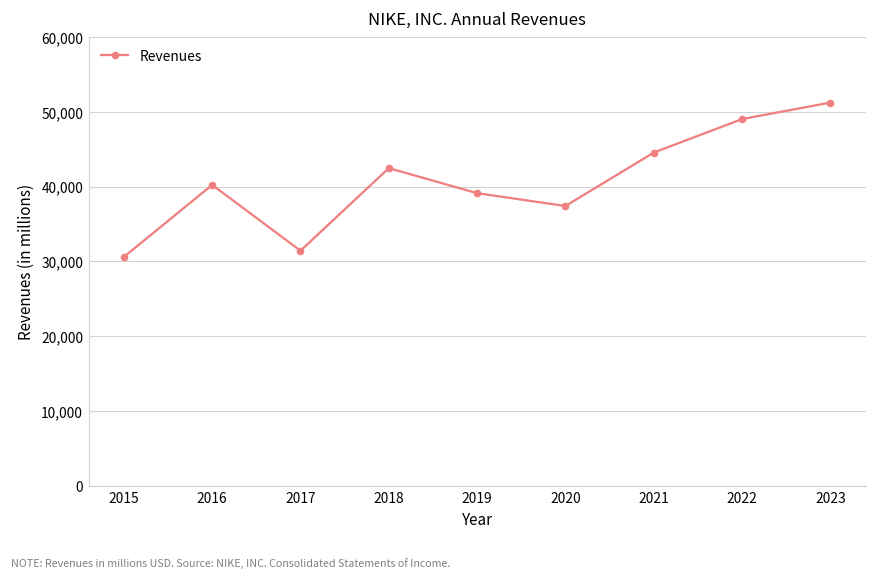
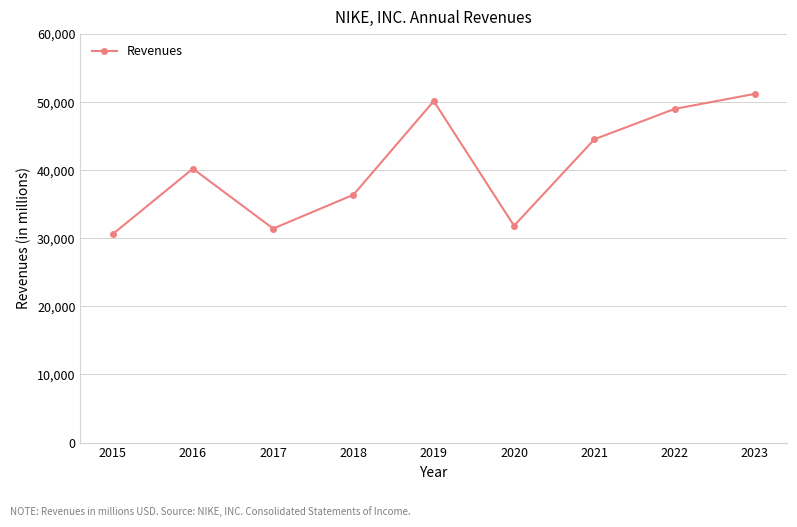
2018: 42,000 -> 36,000
2019: 39,000 -> 50,000
2020: 37,000 -> 32,000
